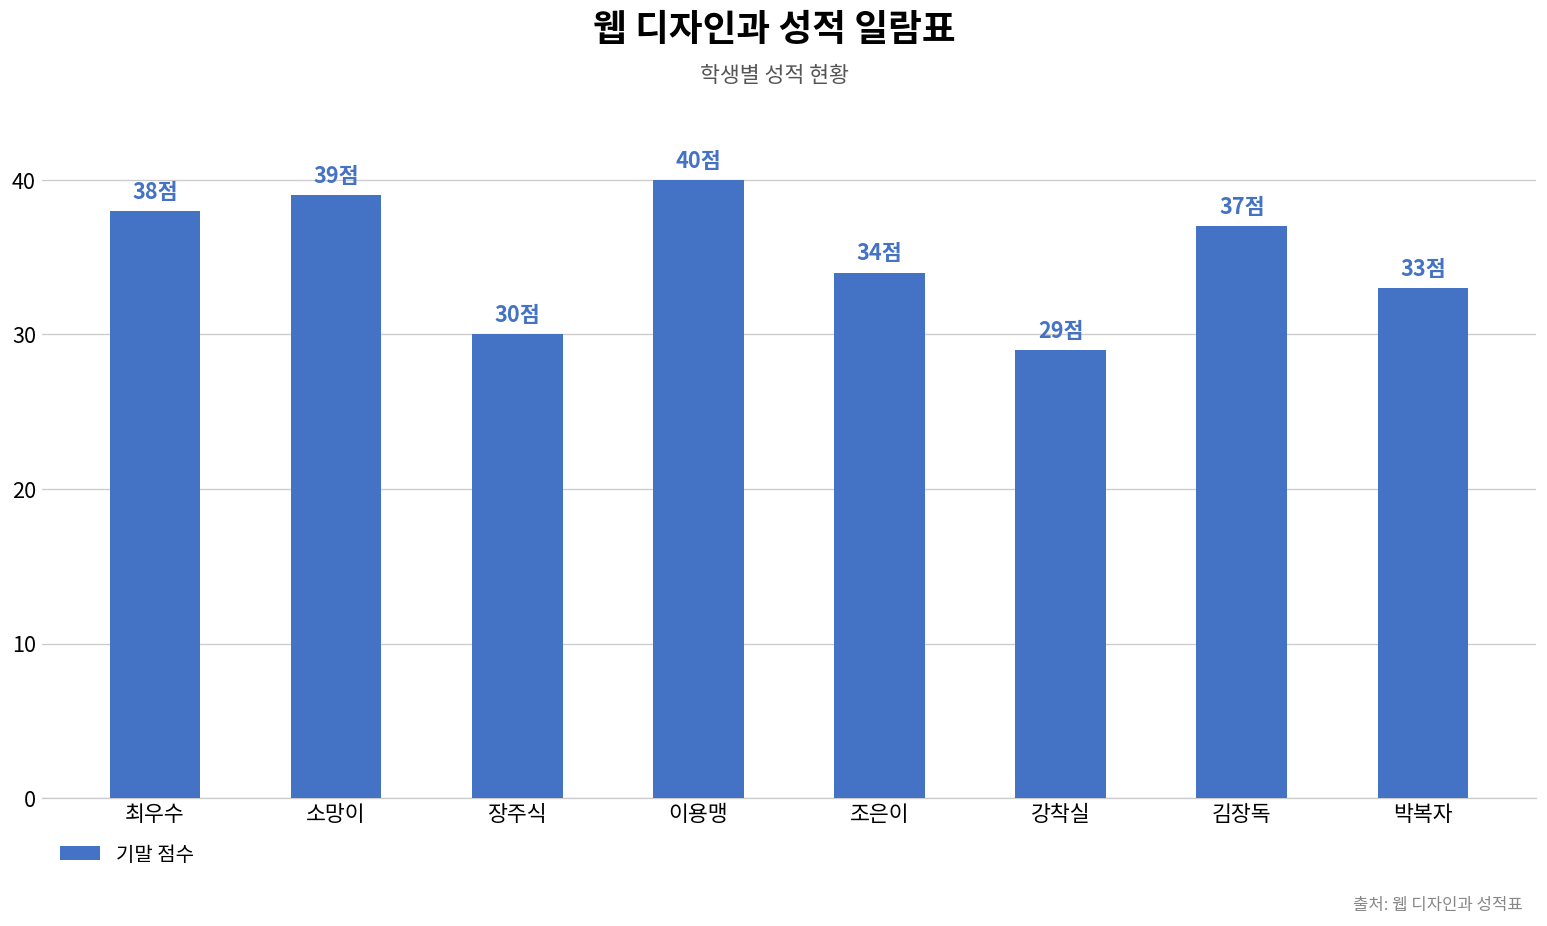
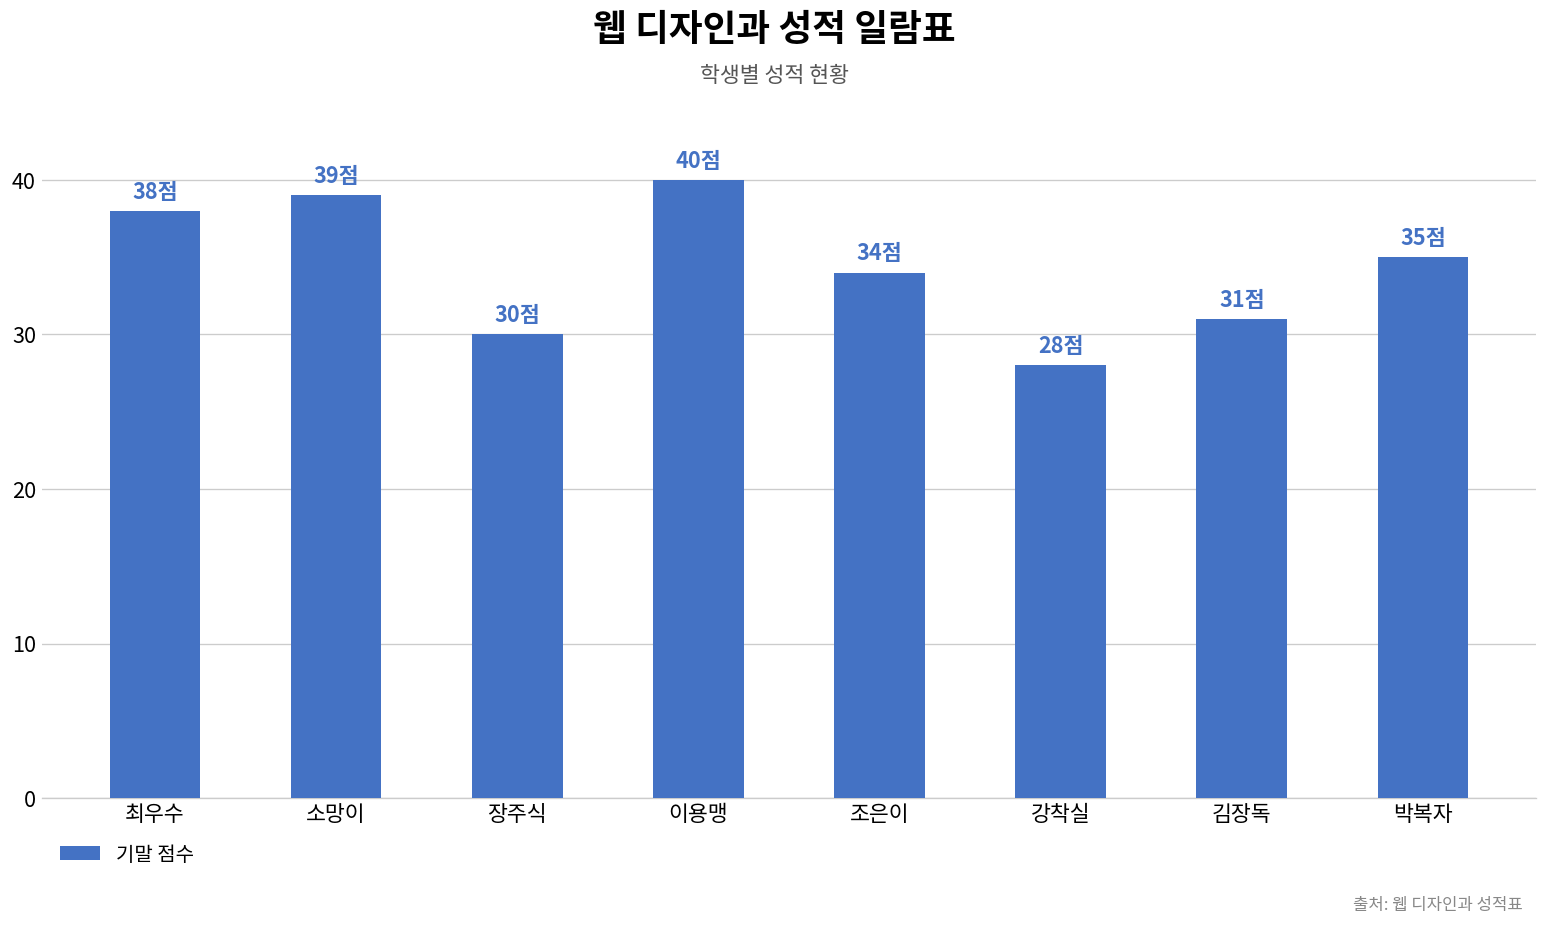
강착실: 29점 -> 28점
김장독: 37점 -> 31점
박복자: 33점 -> 35점
